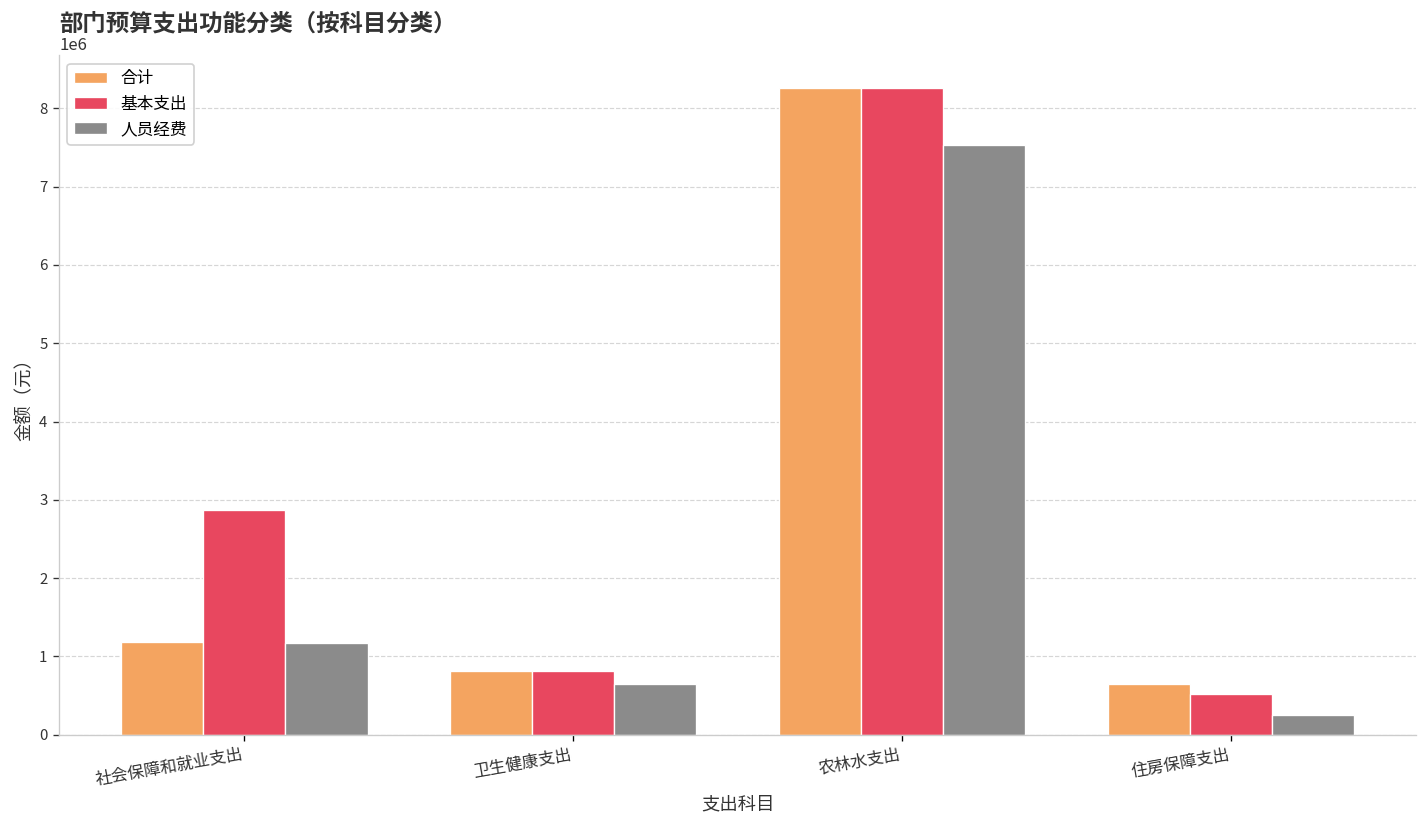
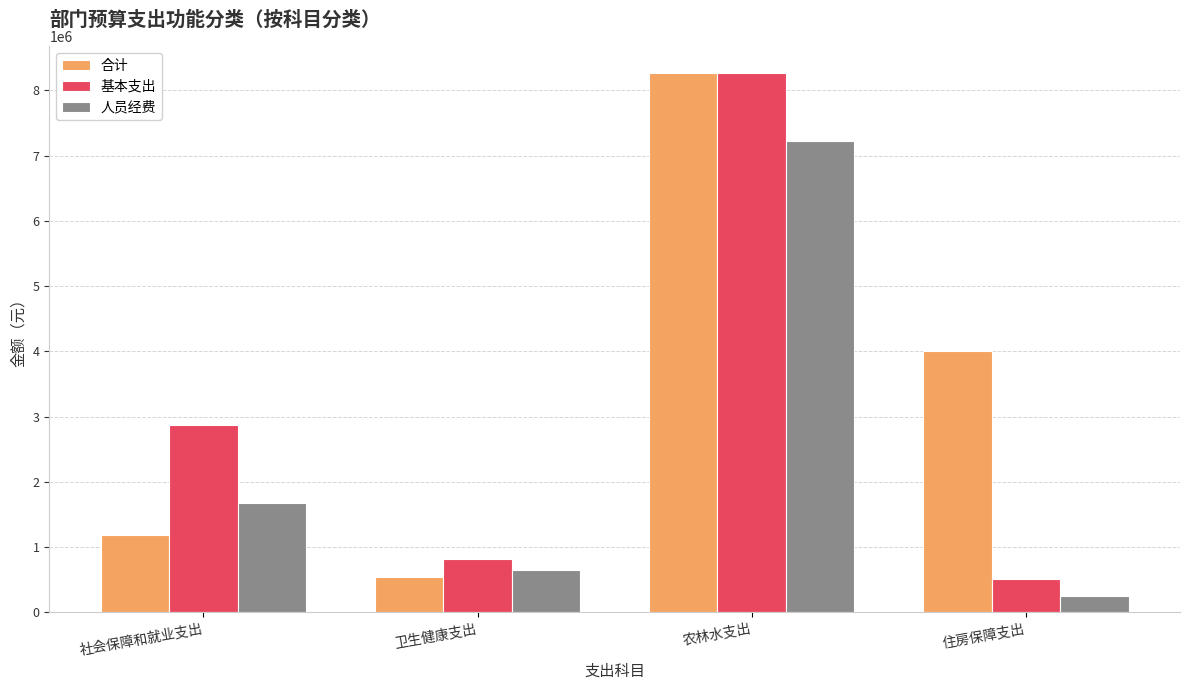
人员经费, 社会保障和就业支出: 1200000 -> 1700000
合计, 卫生健康支出: 800000 -> 500000
人员经费, 农林水支出: 7500000 -> 7200000
合计, 住房保障支出: 600000 -> 4000000
